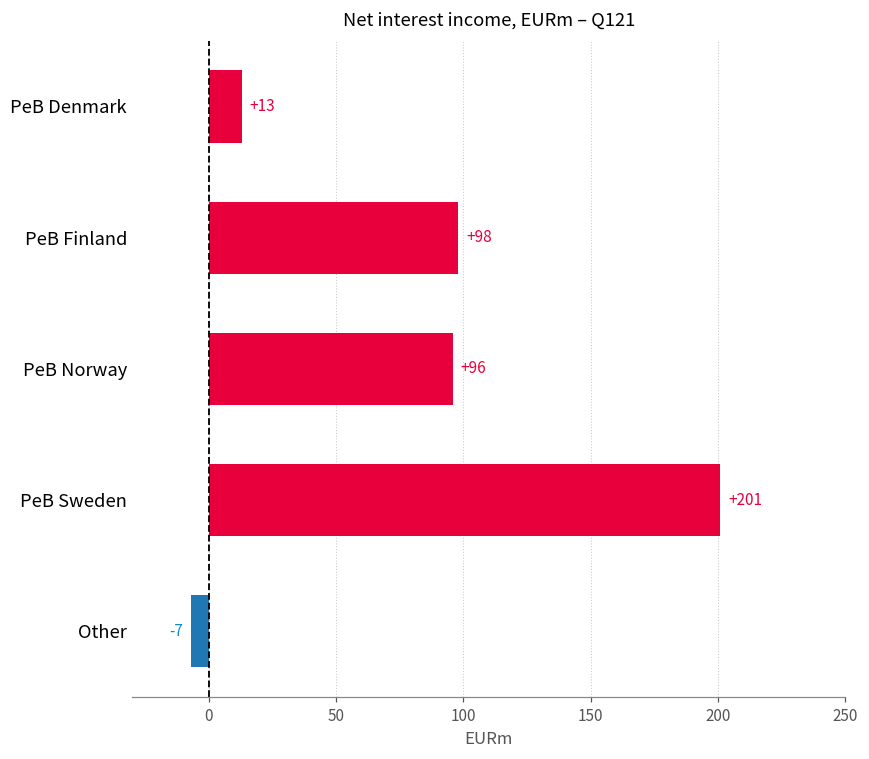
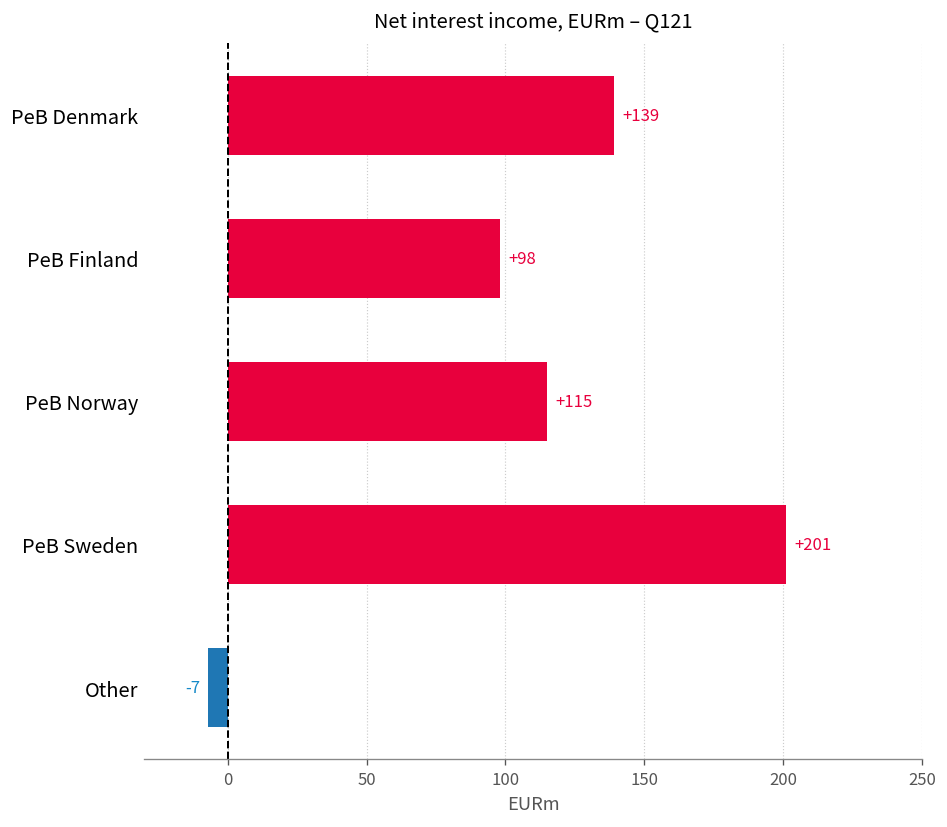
PeB Denmark: +13 -> +139
PeB Norway: +96 -> +115
